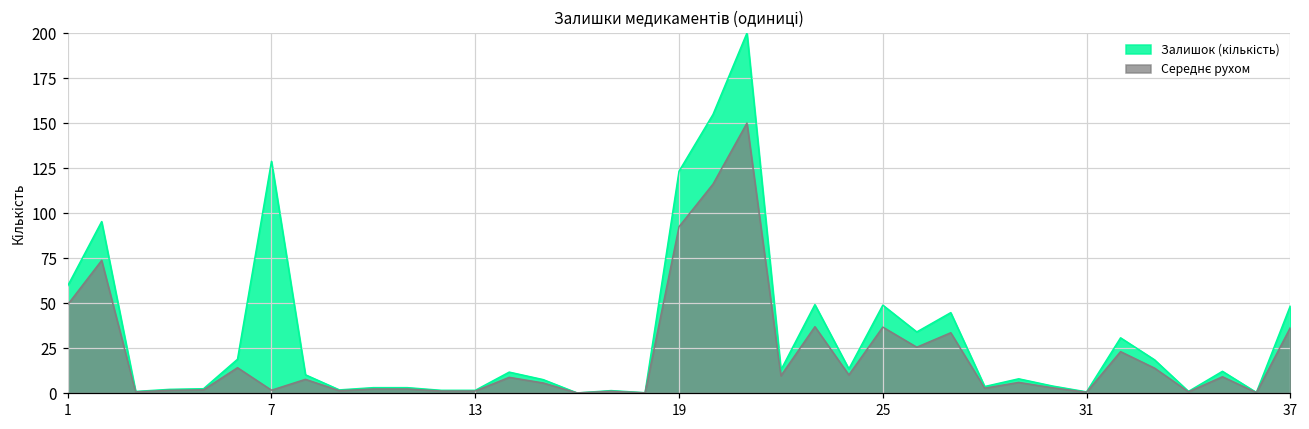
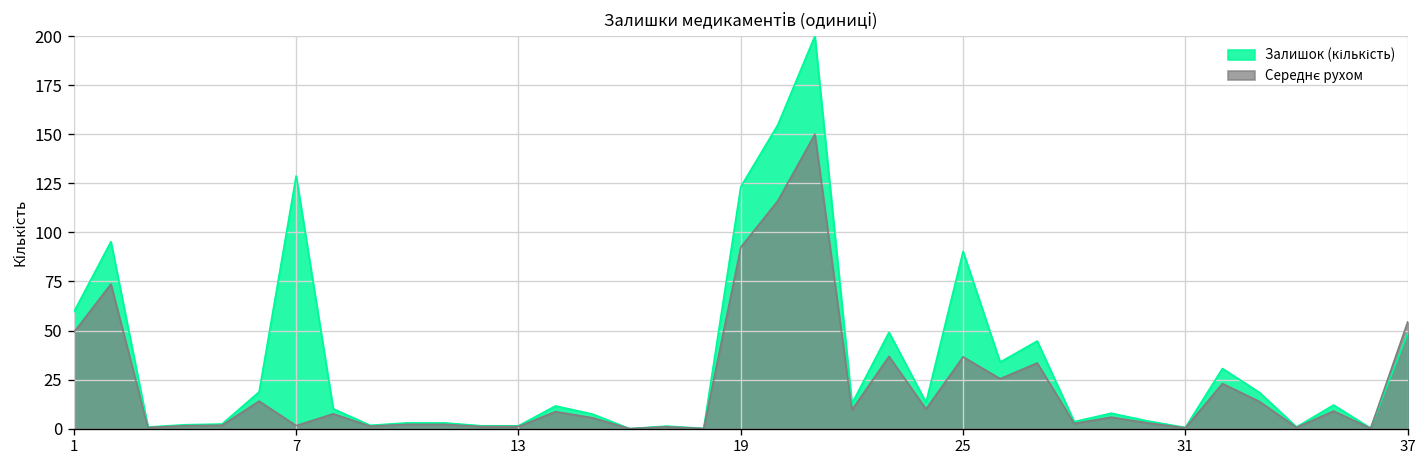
Залишок (кількість), 25: 49 -> 90
Середнє рухом, 37: 36 -> 54
